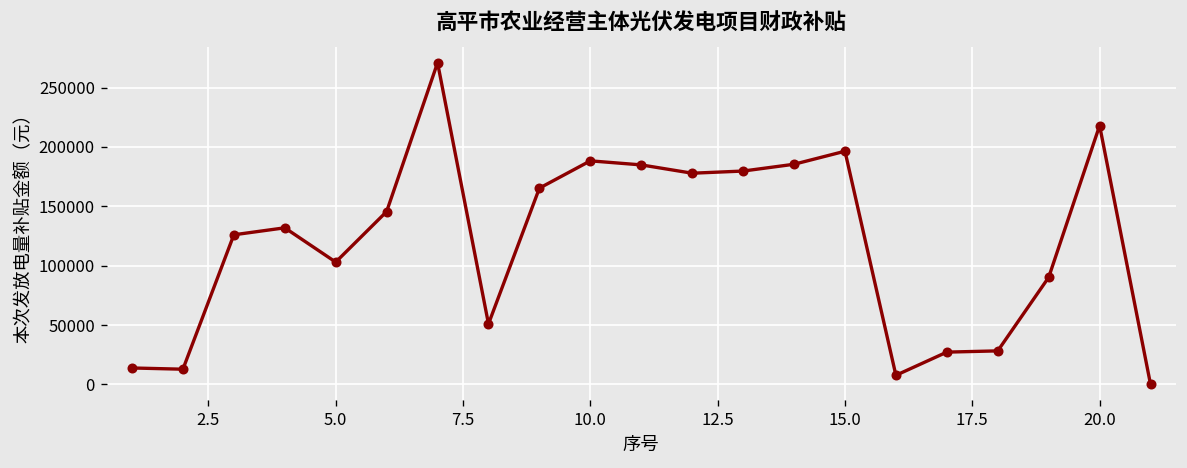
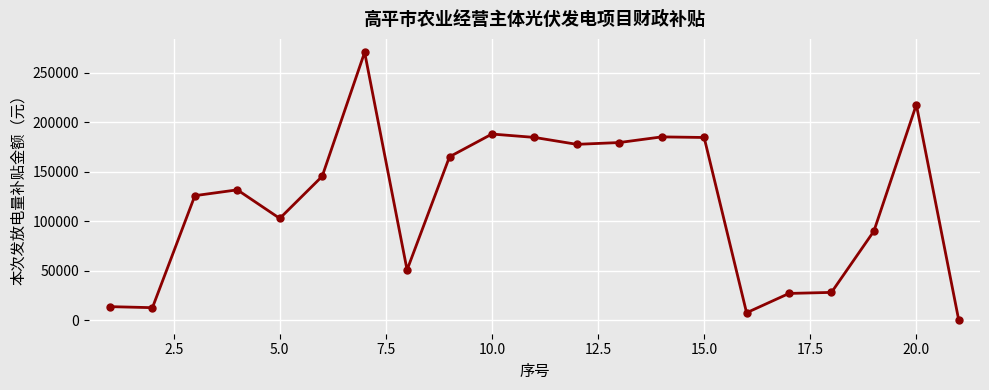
15.0: 200000 -> 180000
